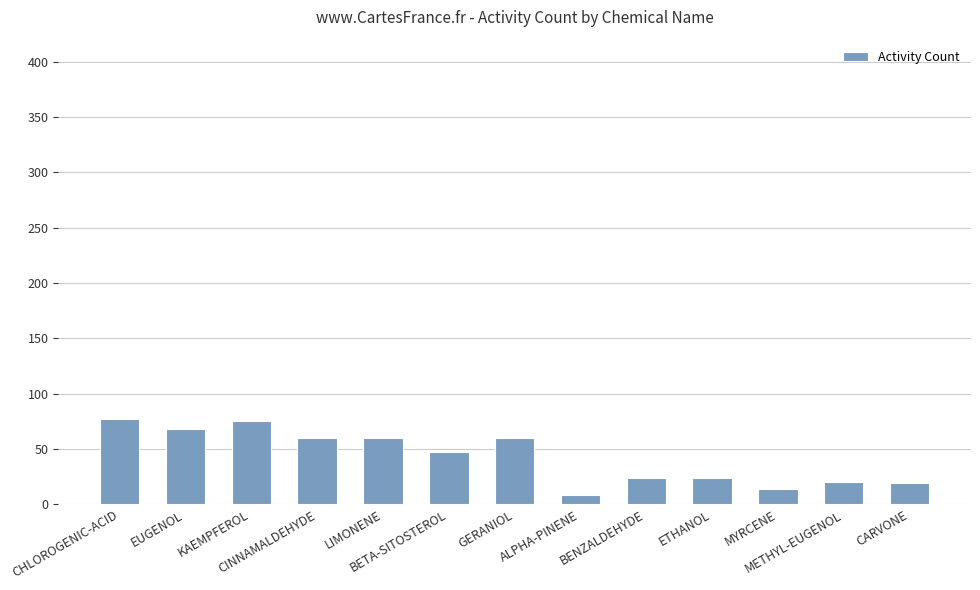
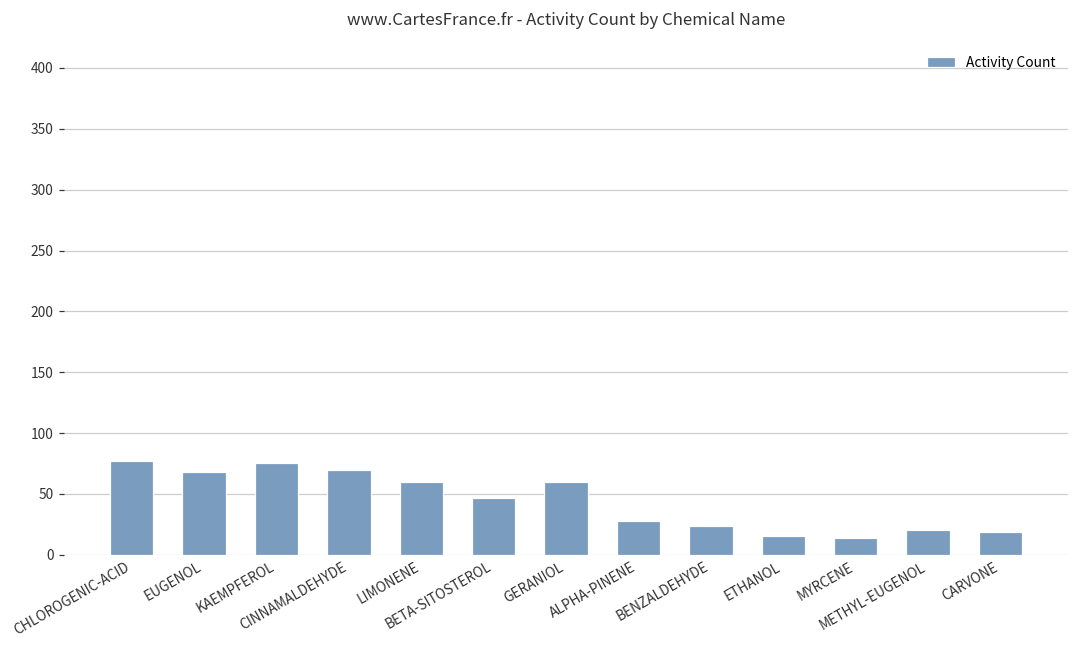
CINNAMALDEHYDE: 60 -> 70
ALPHA-PINENE: 8 -> 28
ETHANOL: 24 -> 15
